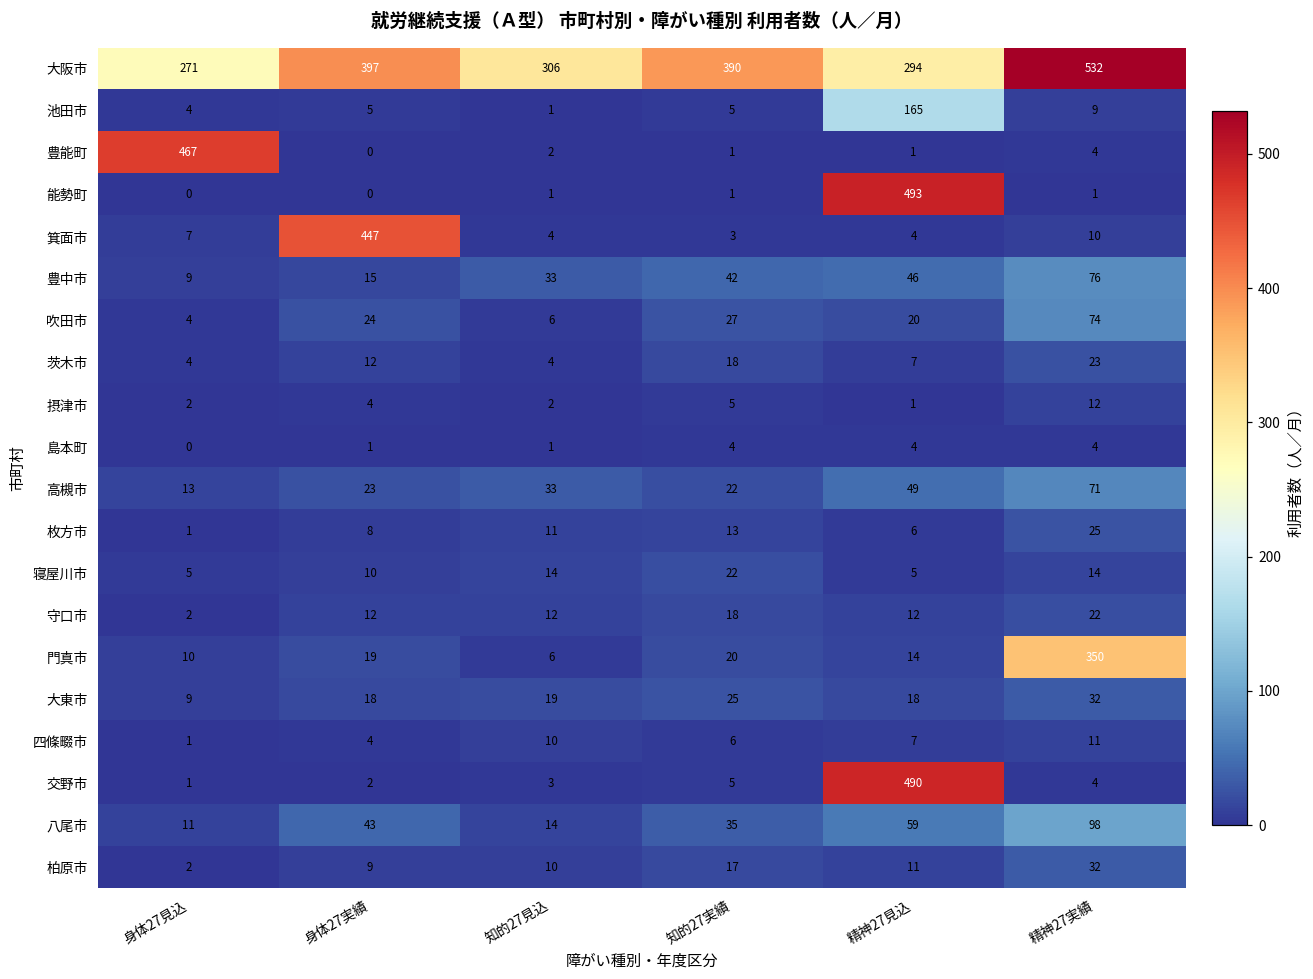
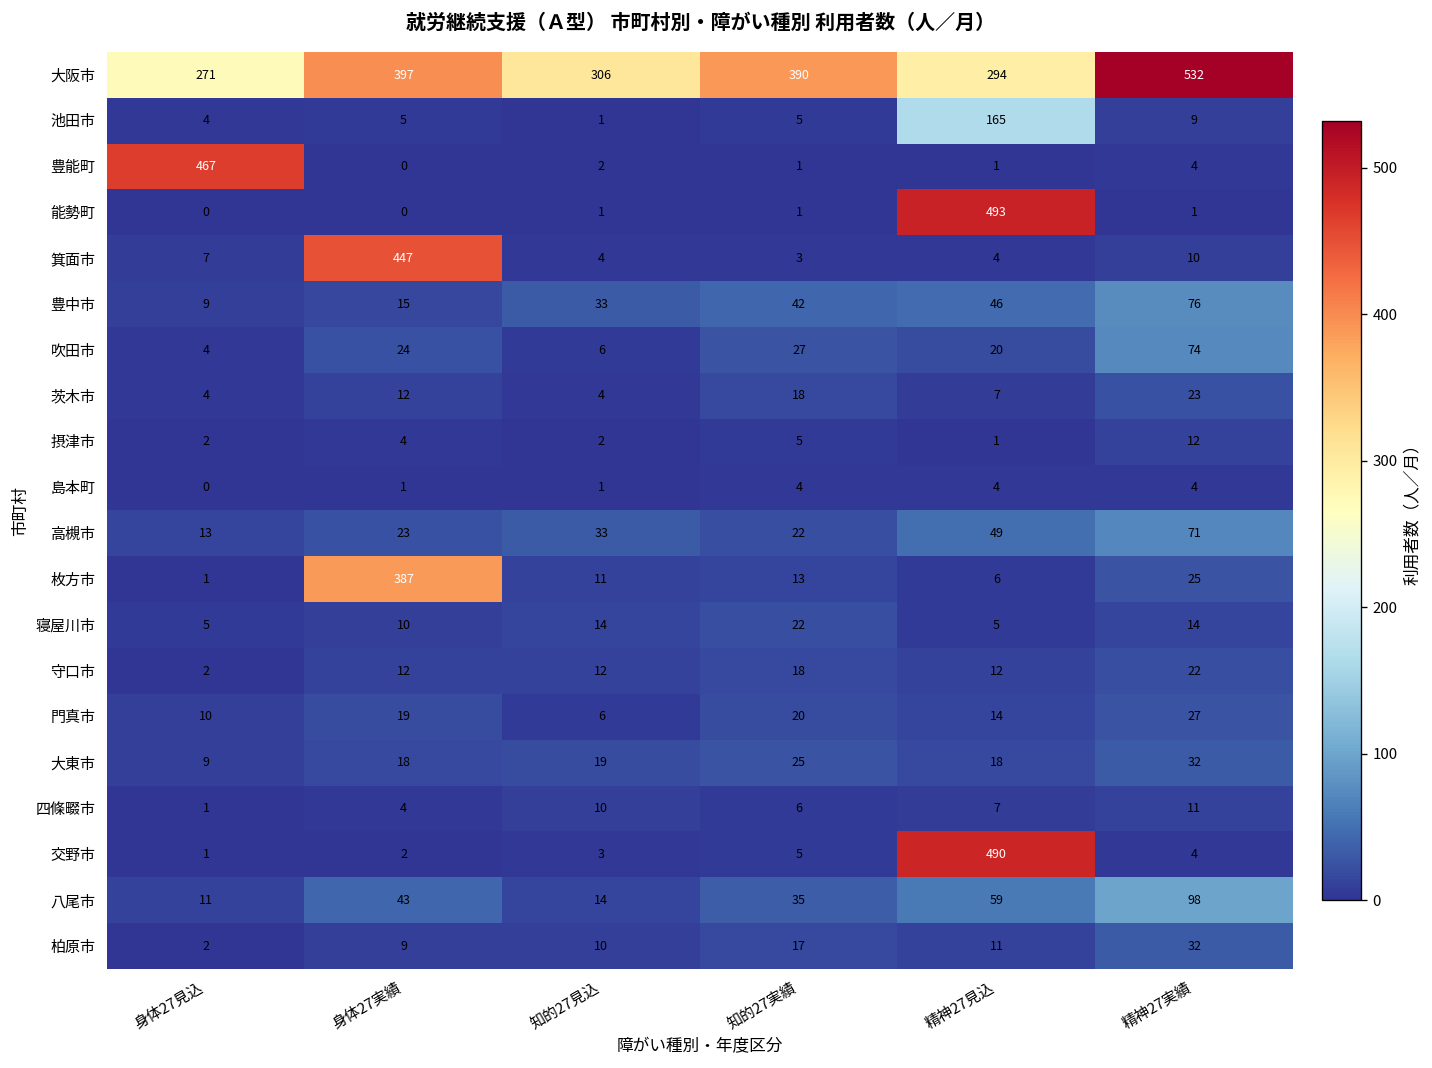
枚方市, 身体27実績: 8 -> 387
門真市, 精神27実績: 350 -> 27
